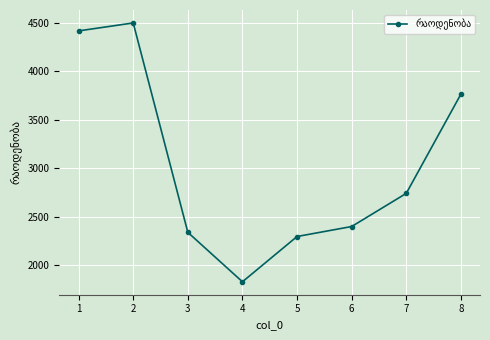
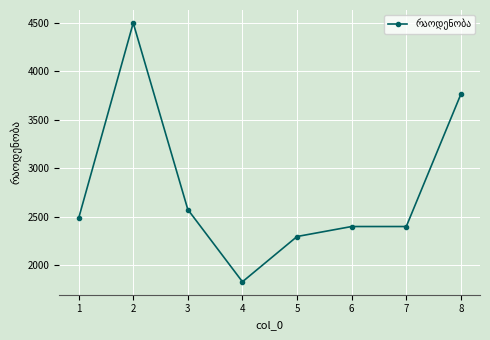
1: 4400 -> 2500
3: 2300 -> 2600
7: 2700 -> 2400
